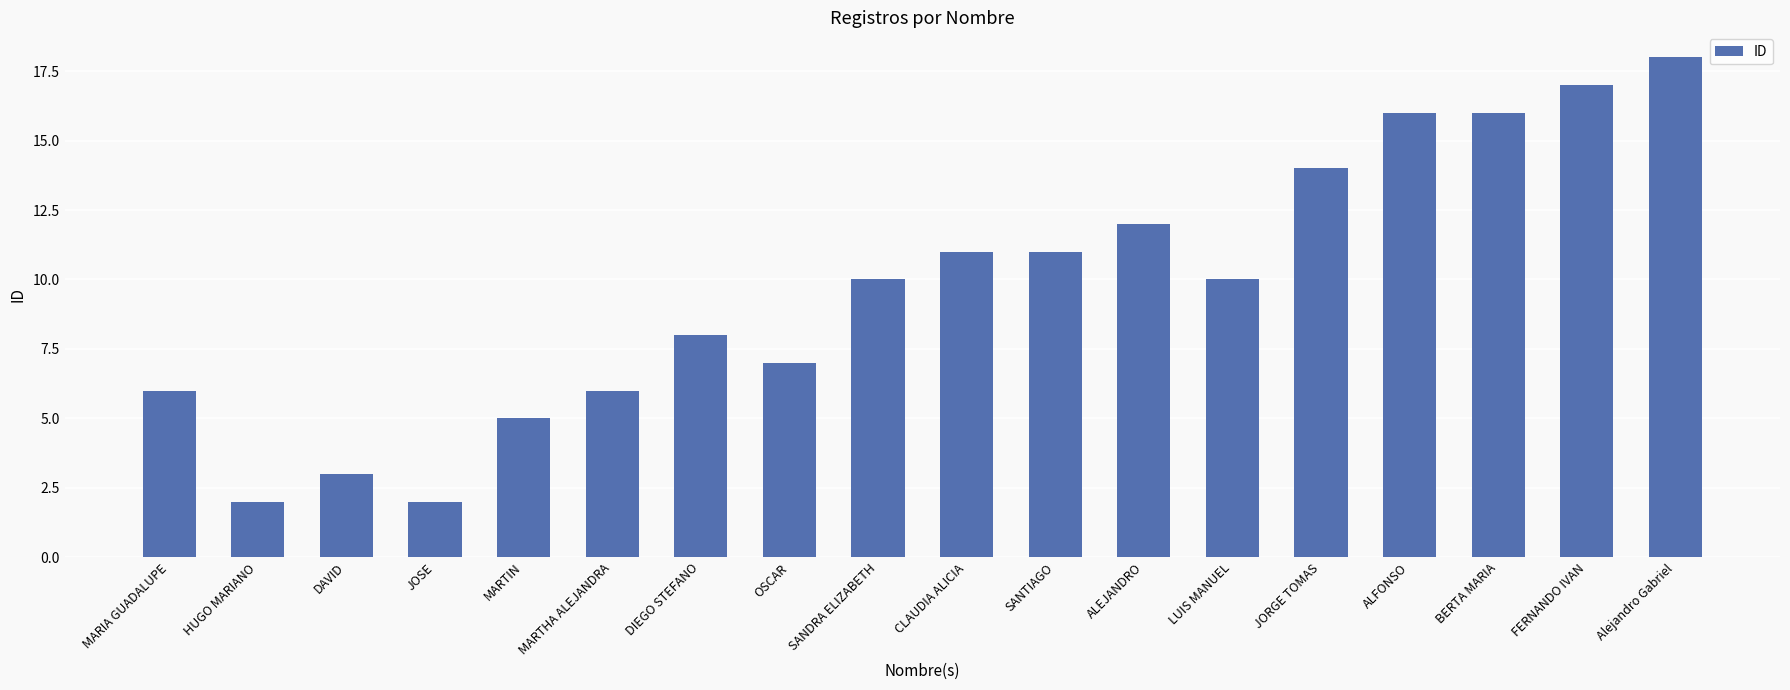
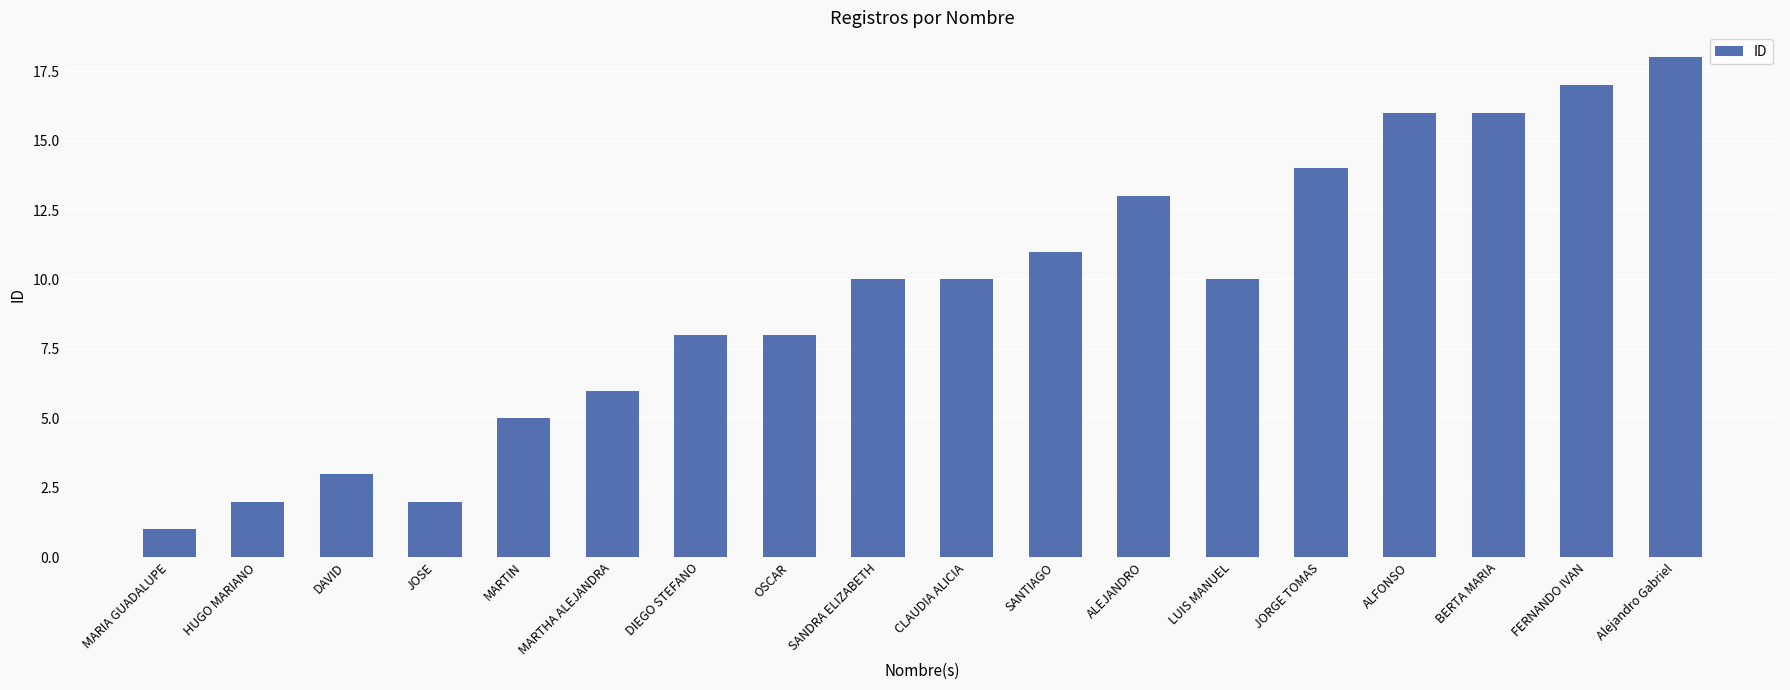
MARIA GUADALUPE: 6 -> 1
OSCAR: 7 -> 8
CLAUDIA ALICIA: 11 -> 10
ALEJANDRO: 12 -> 13
